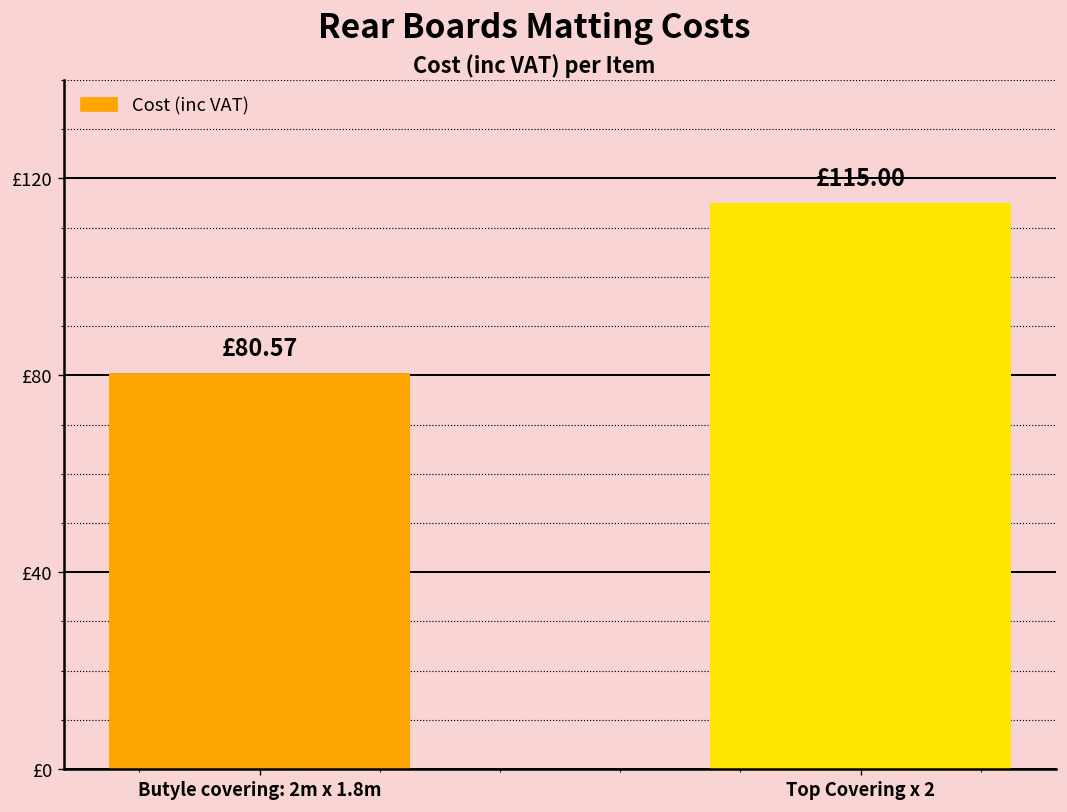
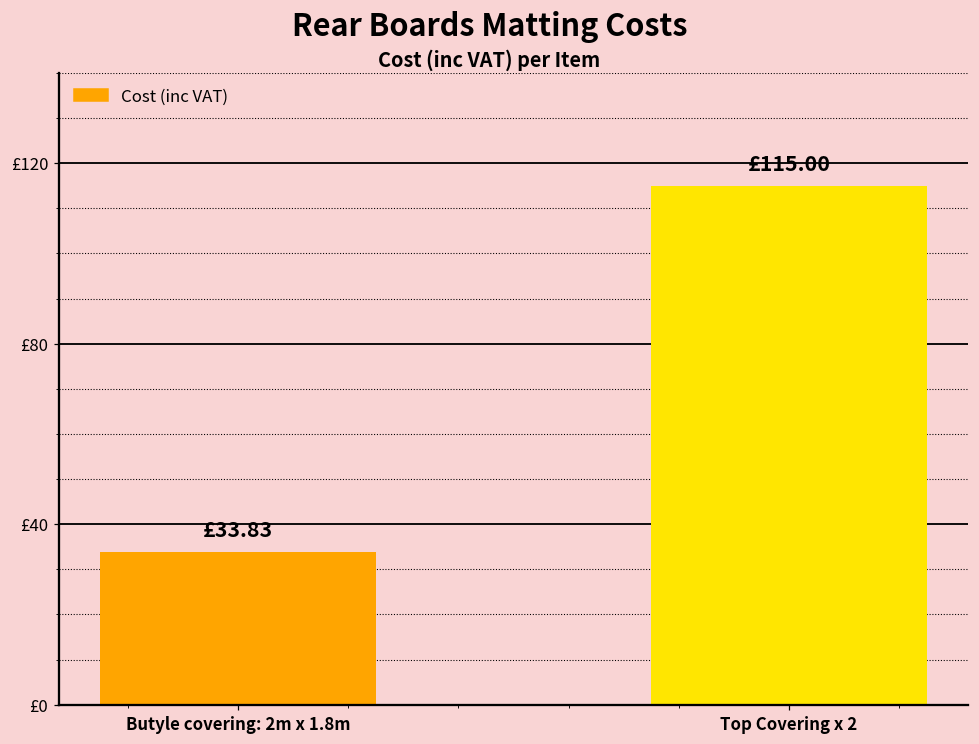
Butyle covering: 2m x 1.8m: £80.57 -> £33.83
